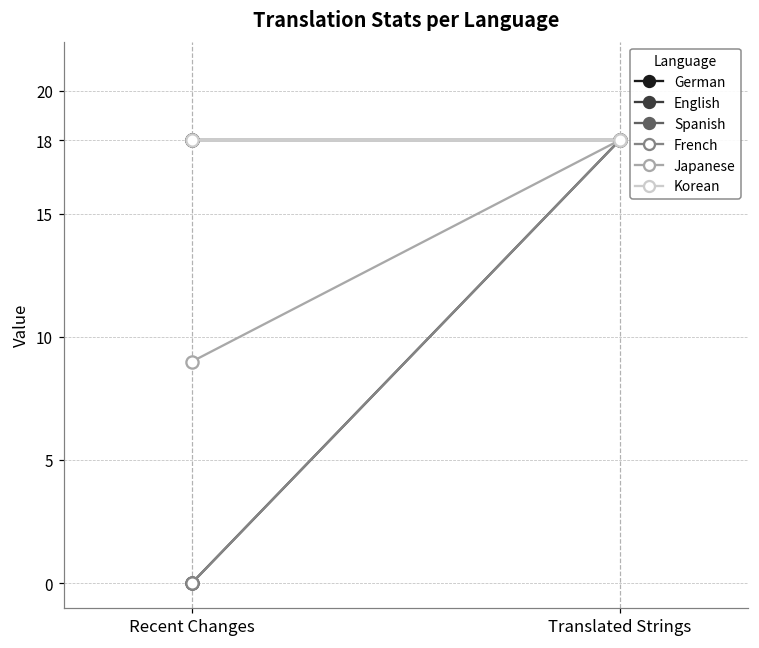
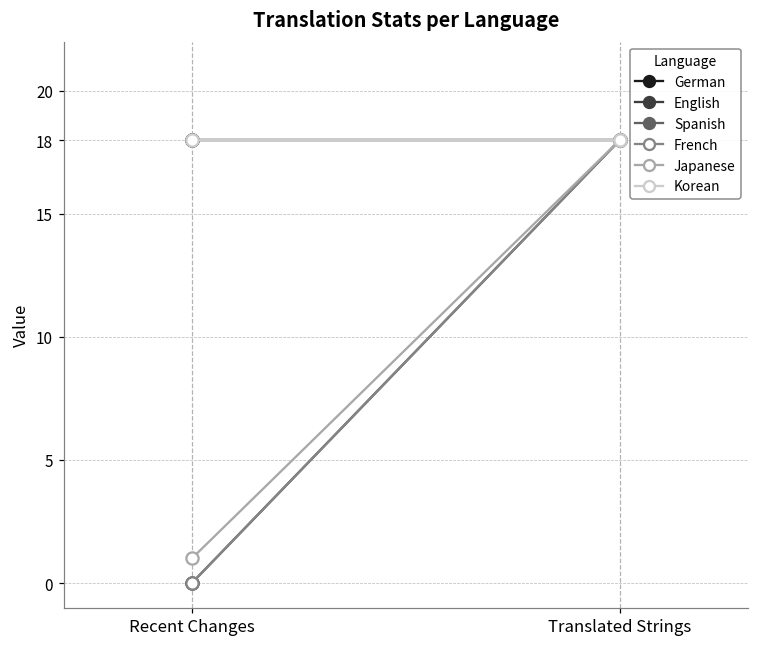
Japanese, Recent Changes: 9 -> 1
